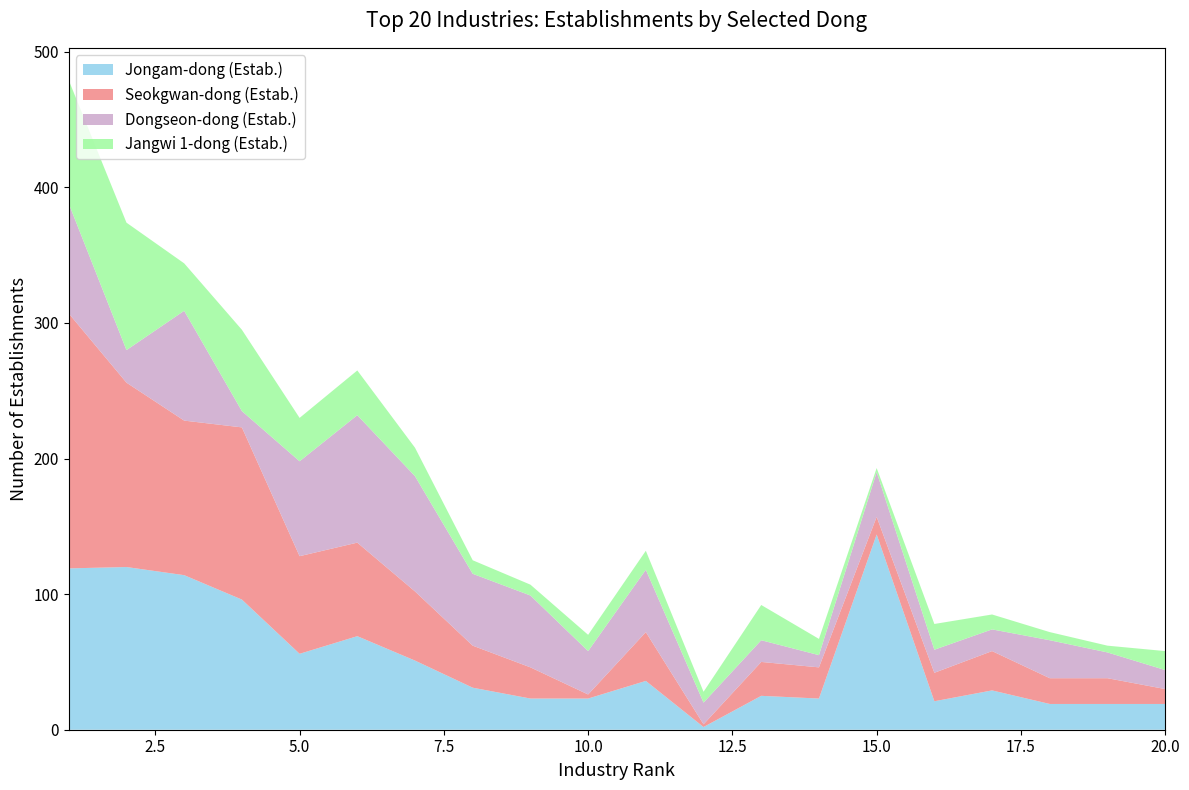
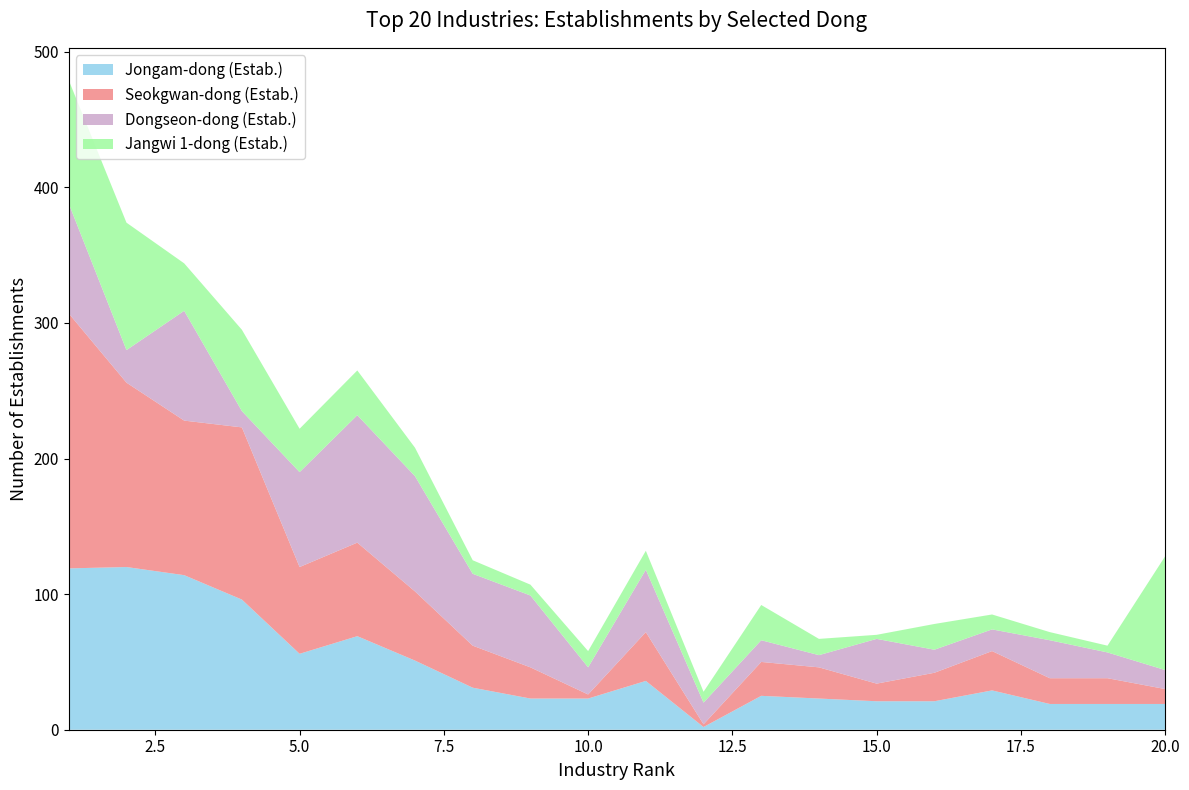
Seokgwan-dong (Estab.), 5.0: 72 -> 64
Dongseon-dong (Estab.), 10.0: 32 -> 20
Jongam-dong (Estab.), 15.0: 144 -> 21
Jangwi 1-dong (Estab.), 20.0: 14 -> 84
